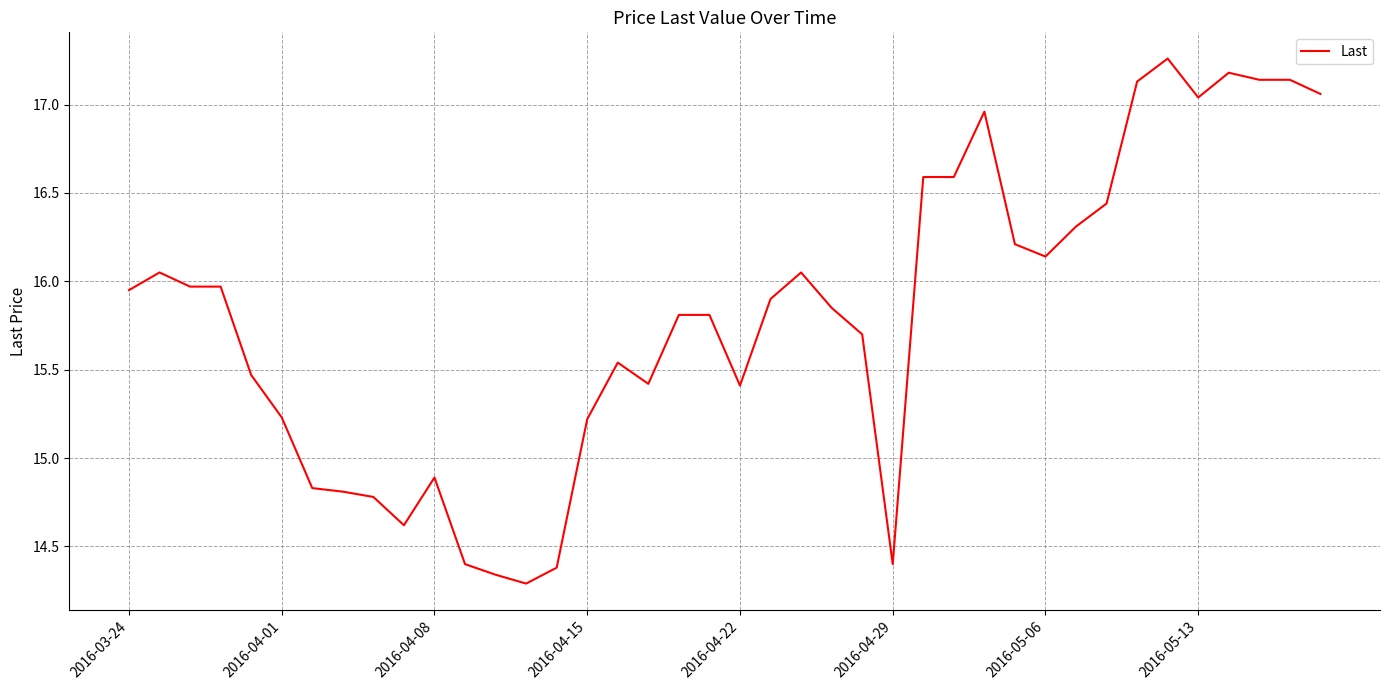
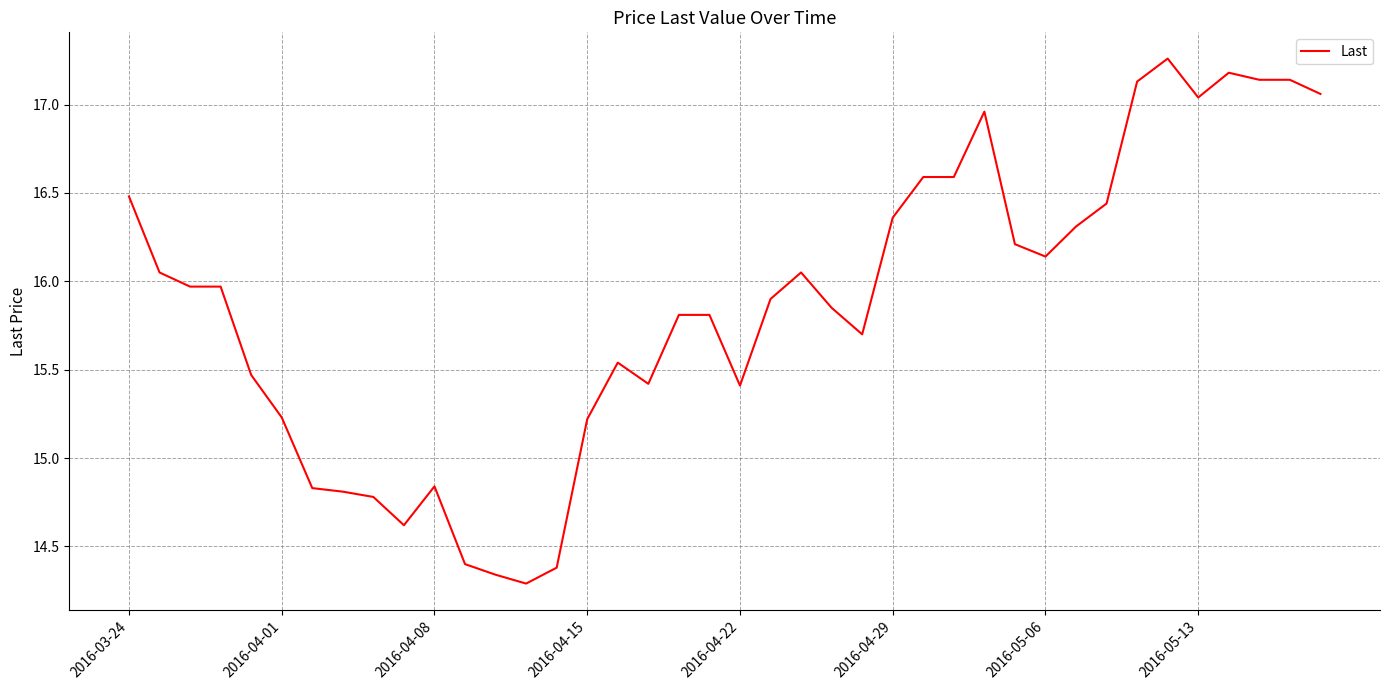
2016-03-24: 15.95 -> 16.48
2016-04-08: 14.89 -> 14.84
2016-04-29: 14.40 -> 16.36
